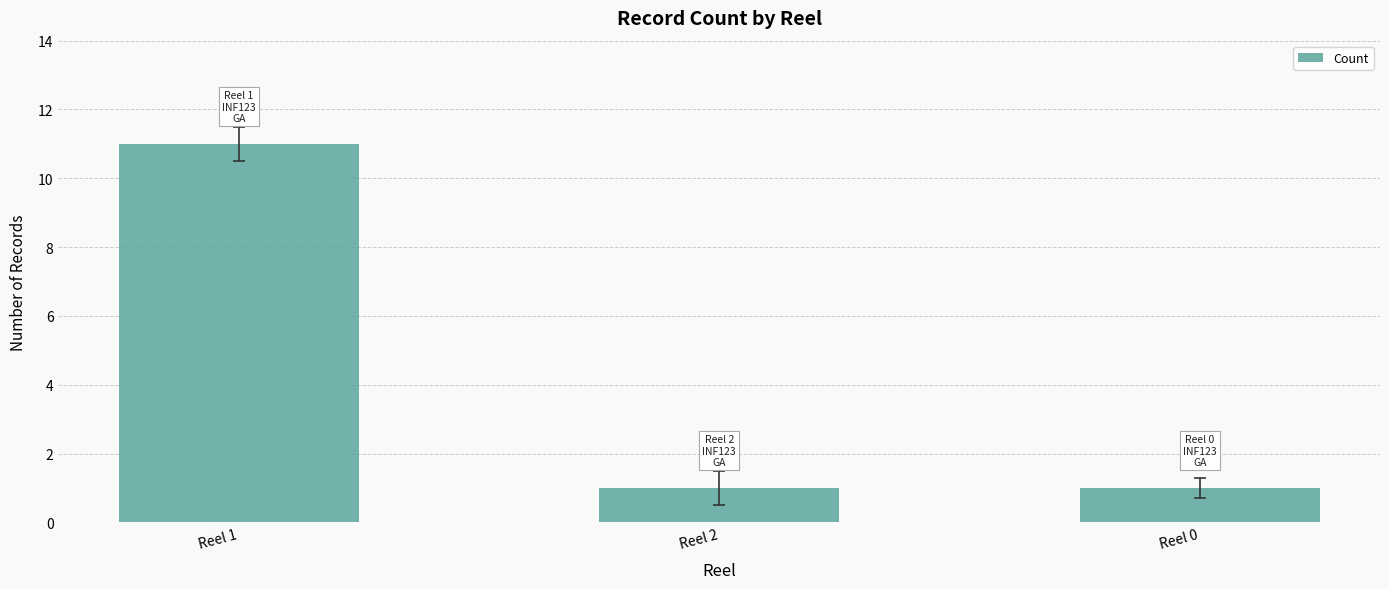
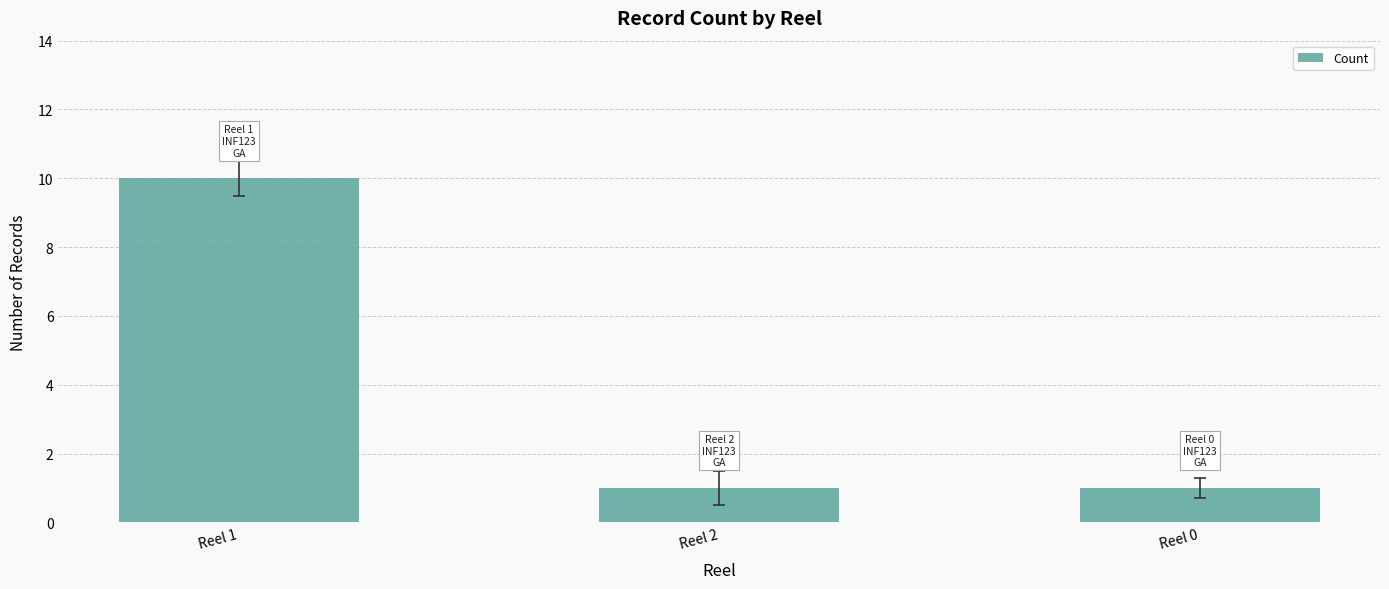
Count, Reel 1: 11 -> 10
